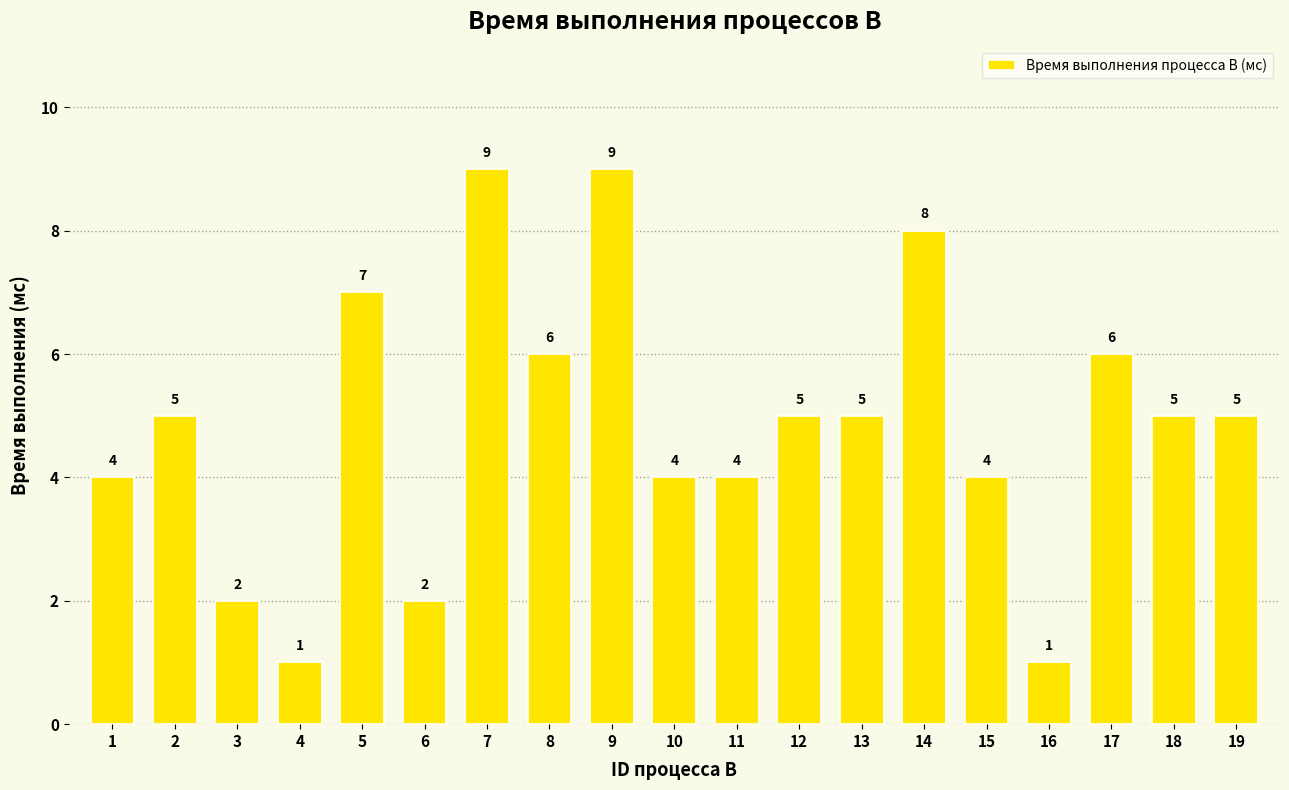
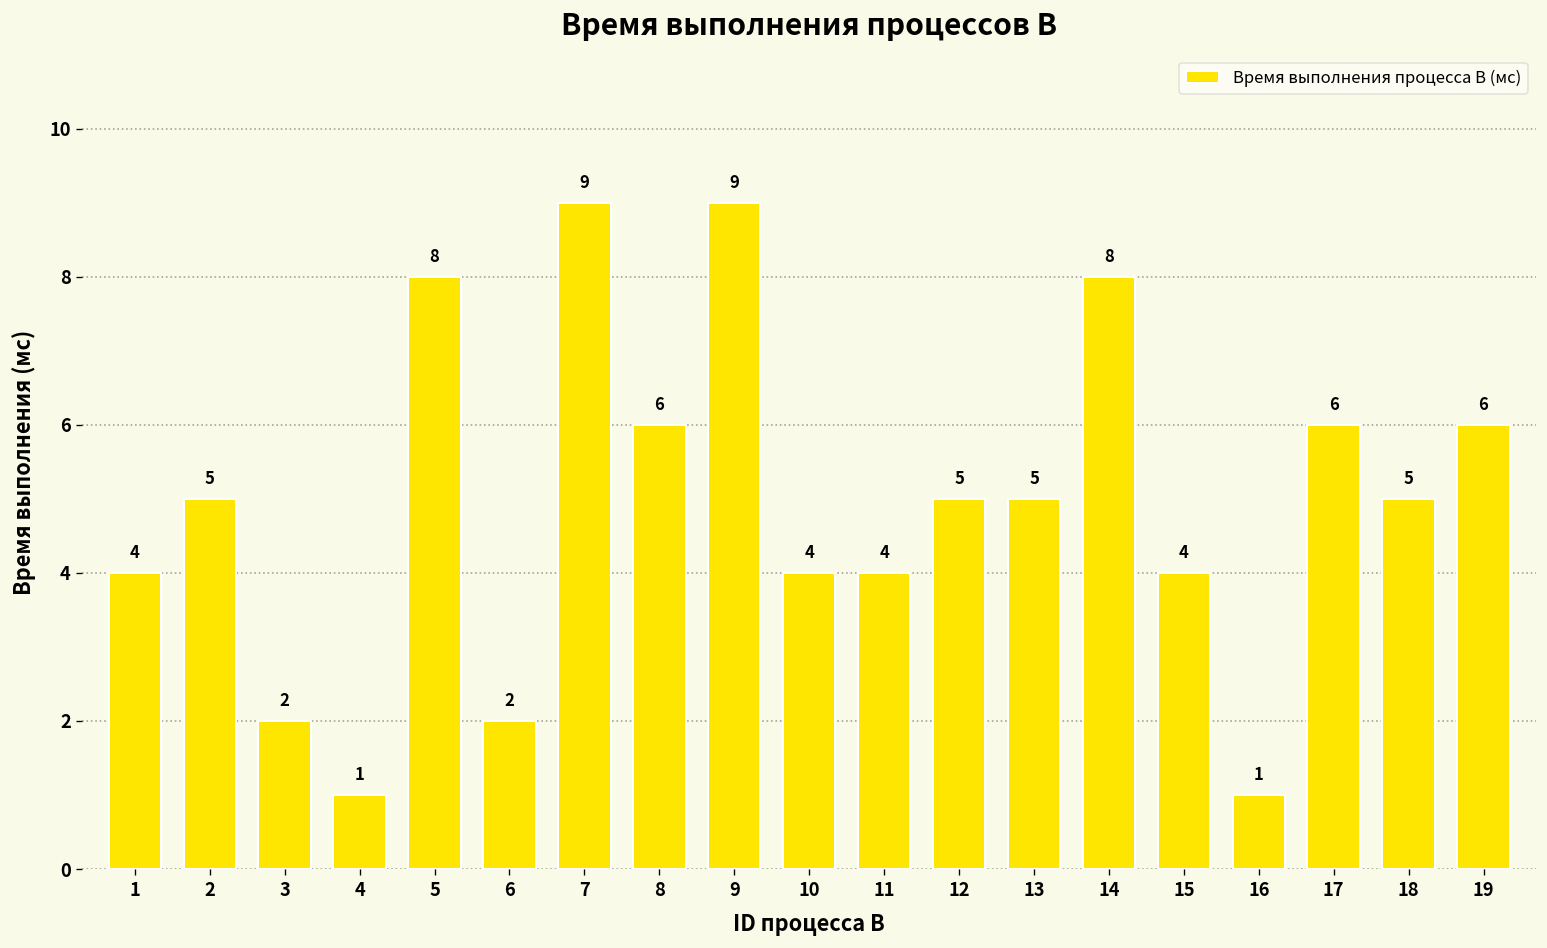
5: 7 -> 8
19: 5 -> 6
